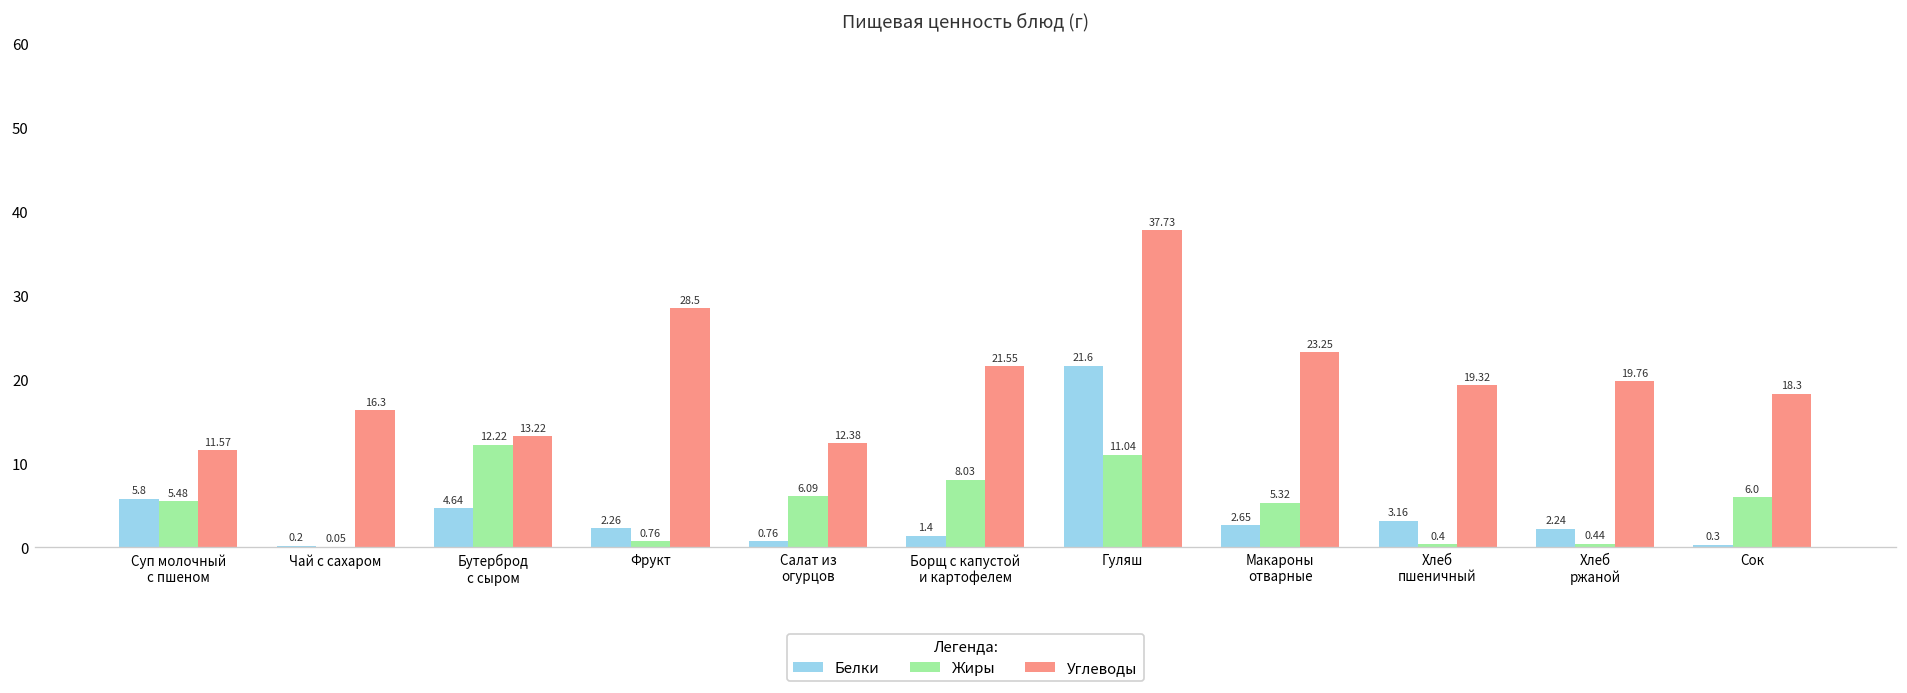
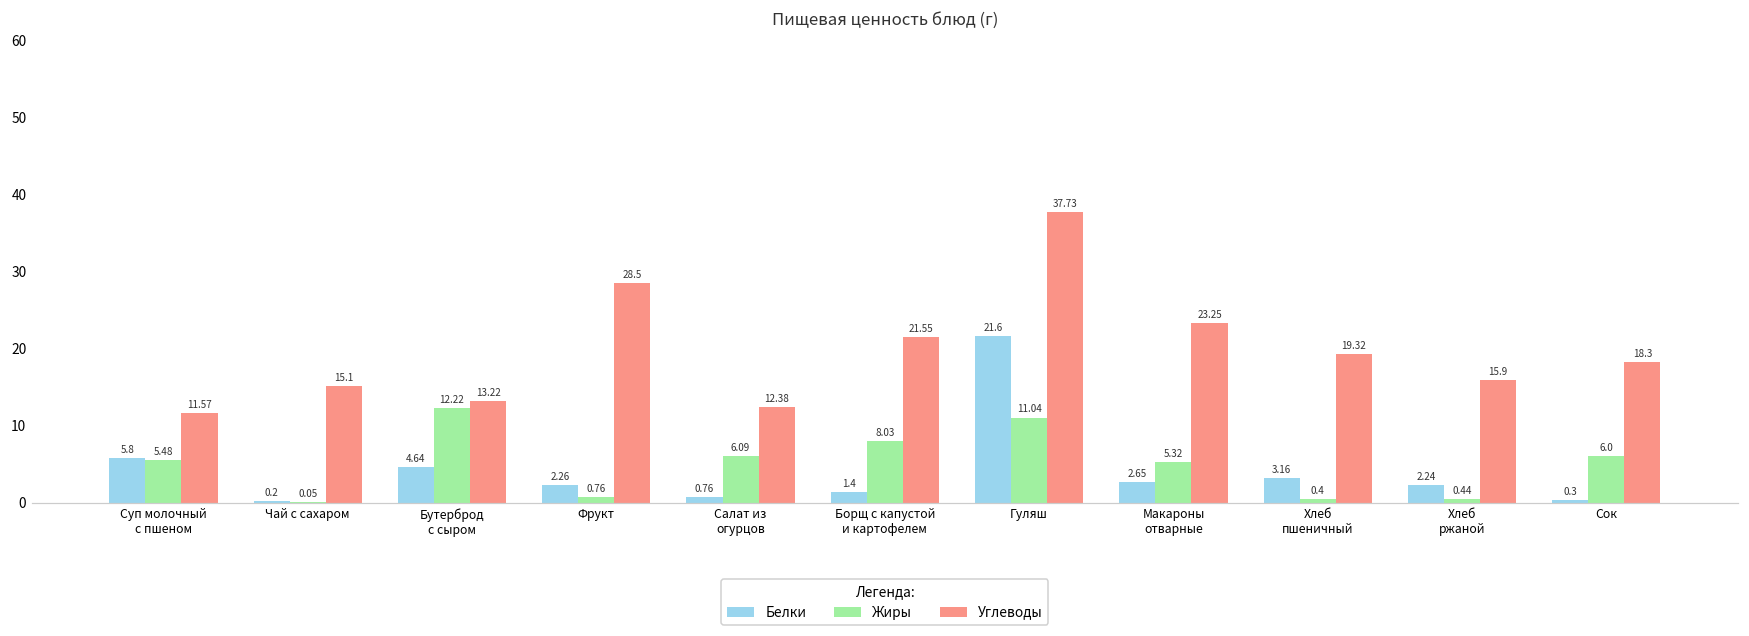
Углеводы, Чай с сахаром: 16.3 -> 15.1
Углеводы, Хлеб ржаной: 19.76 -> 15.9
